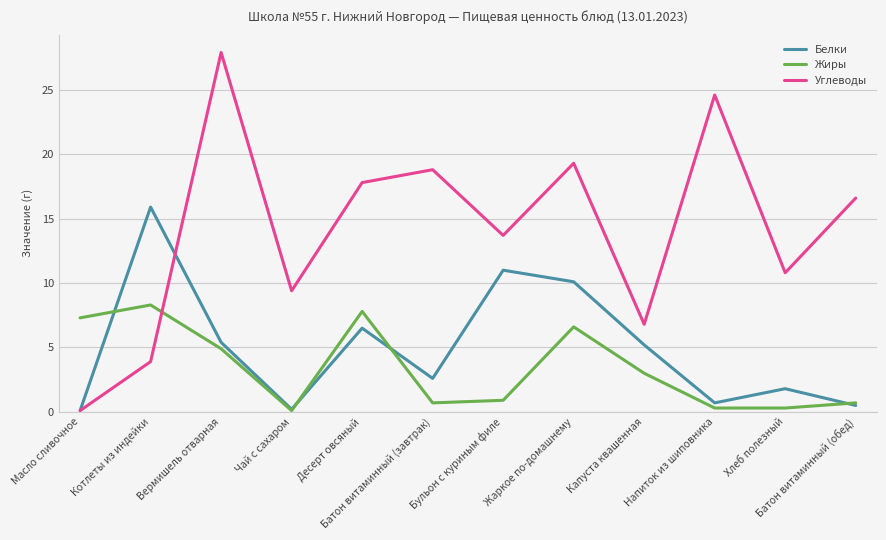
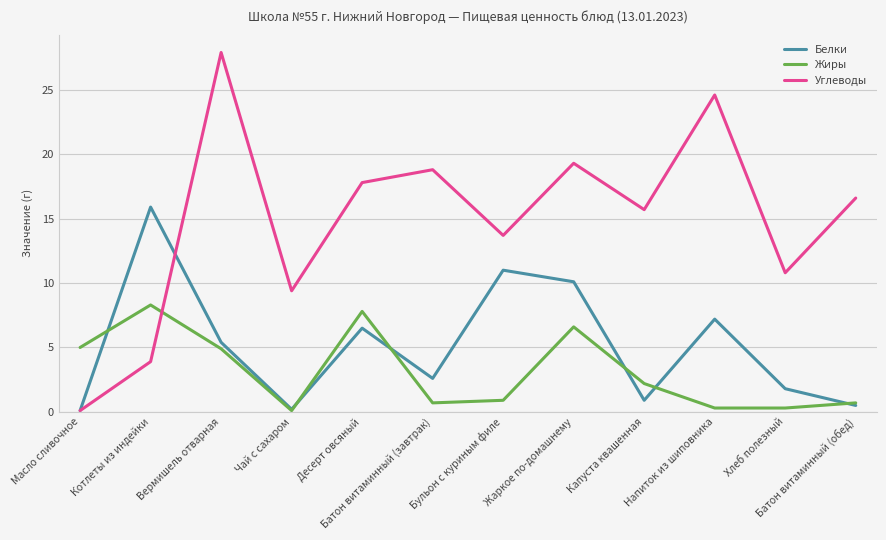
Жиры, Масло сливочное: 7.3 -> 5.0
Белки, Капуста квашенная: 5.2 -> 0.9
Жиры, Капуста квашенная: 3.0 -> 2.2
Углеводы, Капуста квашенная: 6.8 -> 15.7
Белки, Напиток из шиповника: 0.7 -> 7.2
